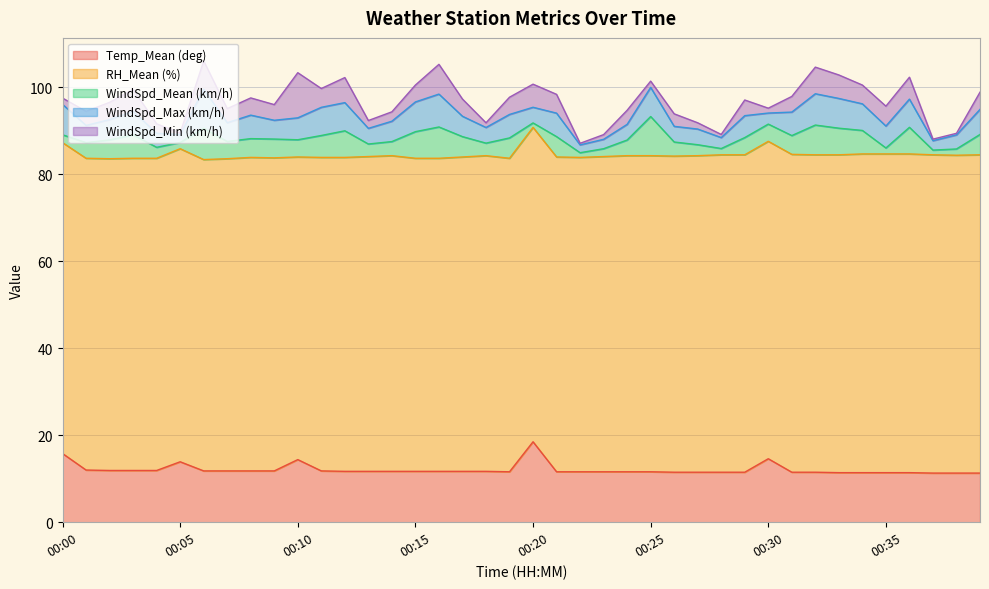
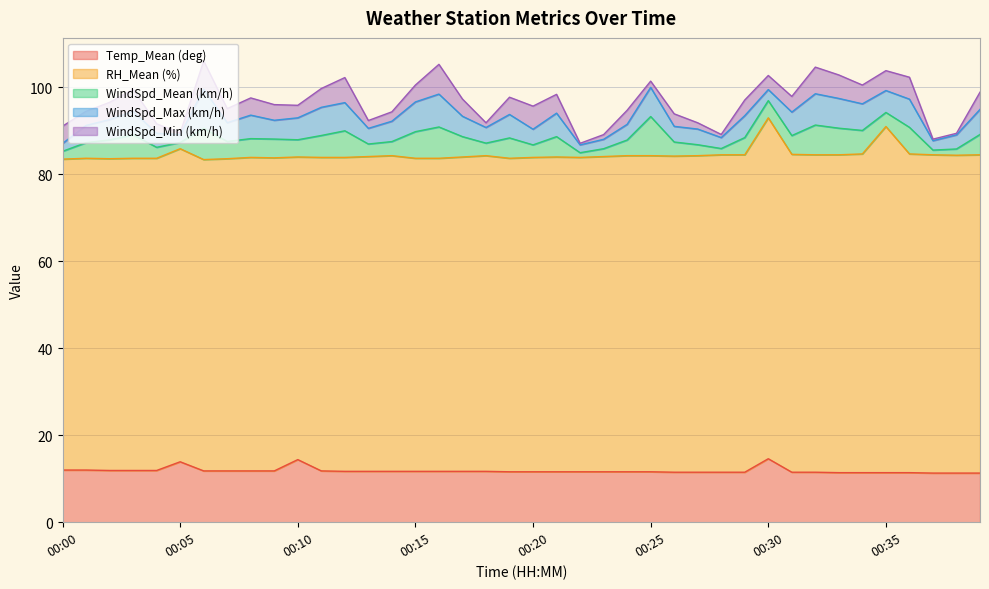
Temp_Mean (deg), 00:00: 16 -> 12
WindSpd_Max (km/h), 00:00: 7 -> 2
WindSpd_Min (km/h), 00:00: 1 -> 4
WindSpd_Min (km/h), 00:10: 10 -> 3
Temp_Mean (deg), 00:20: 19 -> 12
WindSpd_Mean (km/h), 00:20: 1 -> 3
RH_Mean (%), 00:30: 73 -> 78
WindSpd_Min (km/h), 00:30: 1 -> 3
RH_Mean (%), 00:35: 73 -> 80
WindSpd_Mean (km/h), 00:35: 1 -> 3
